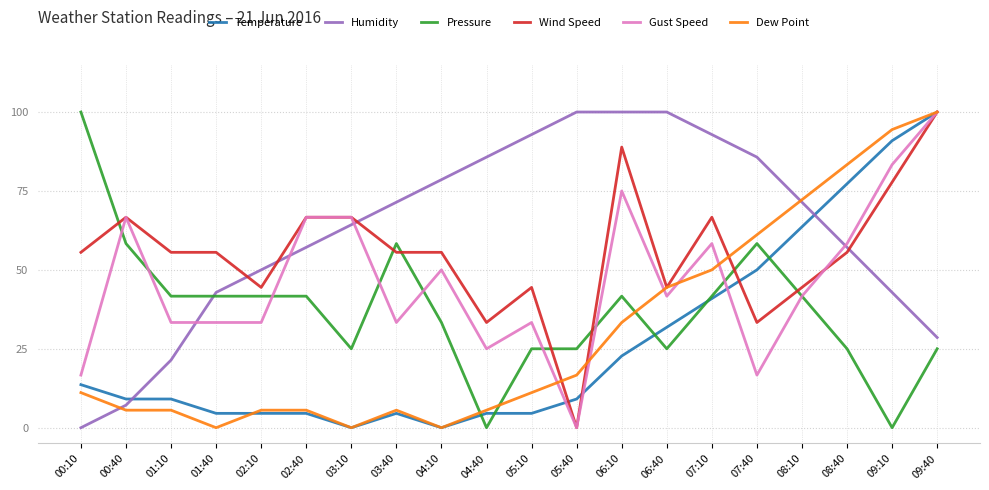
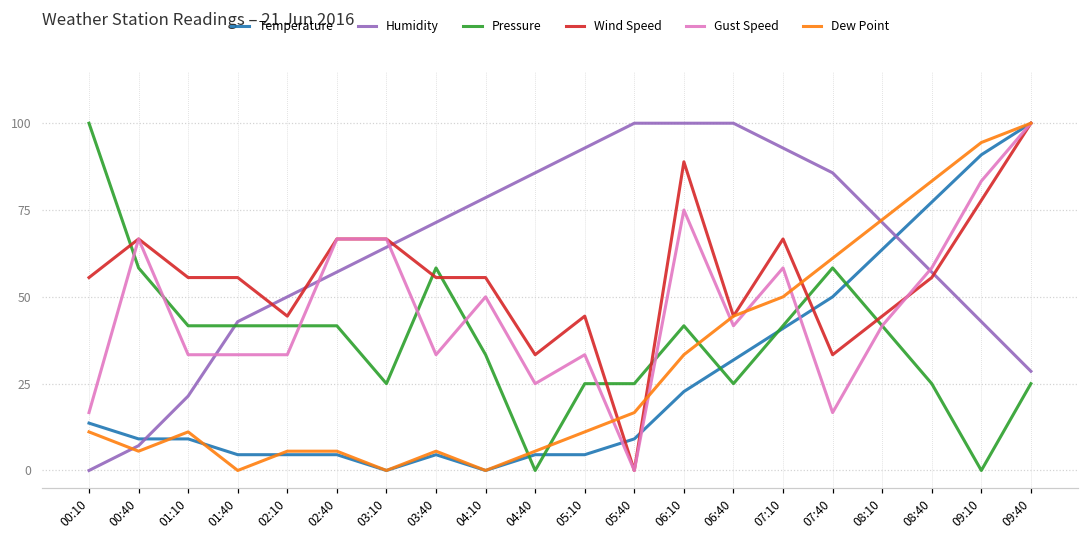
Dew Point, 01:10: 6 -> 11
